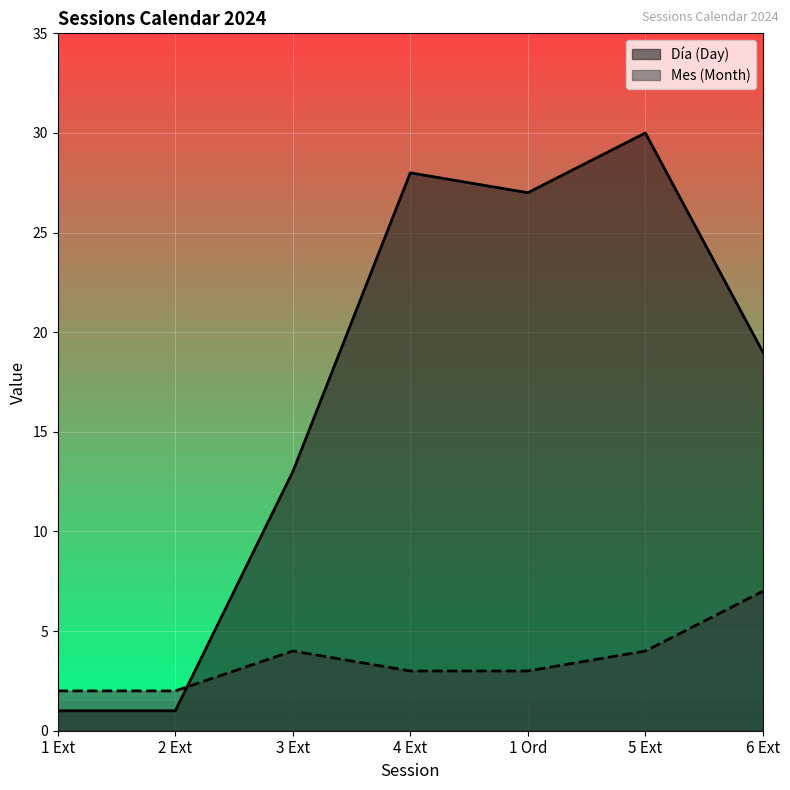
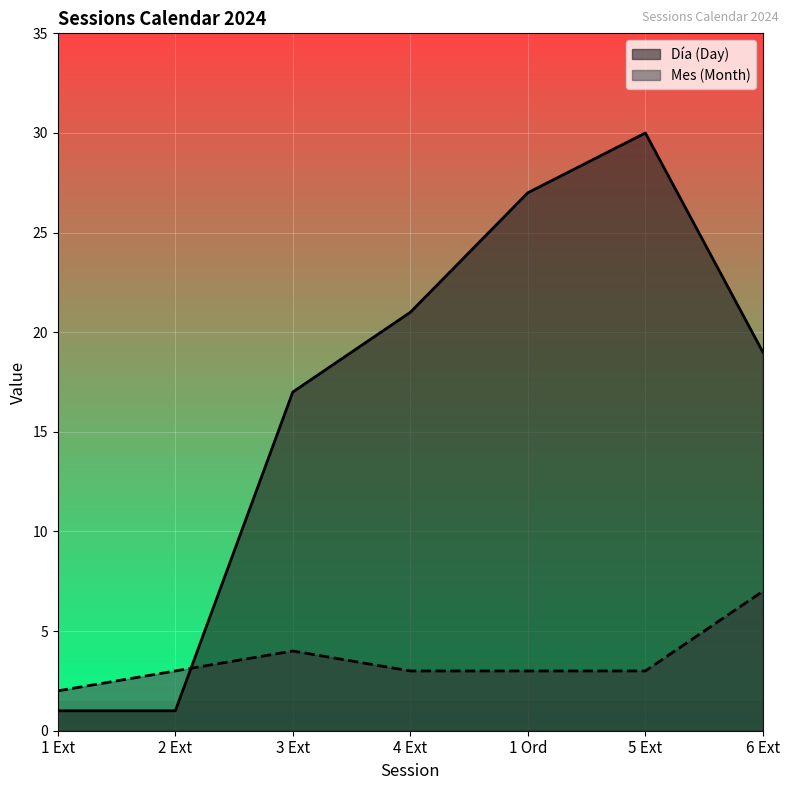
Mes (Month), 2 Ext: 2 -> 3
Día (Day), 3 Ext: 13 -> 17
Día (Day), 4 Ext: 28 -> 21
Mes (Month), 5 Ext: 4 -> 3
